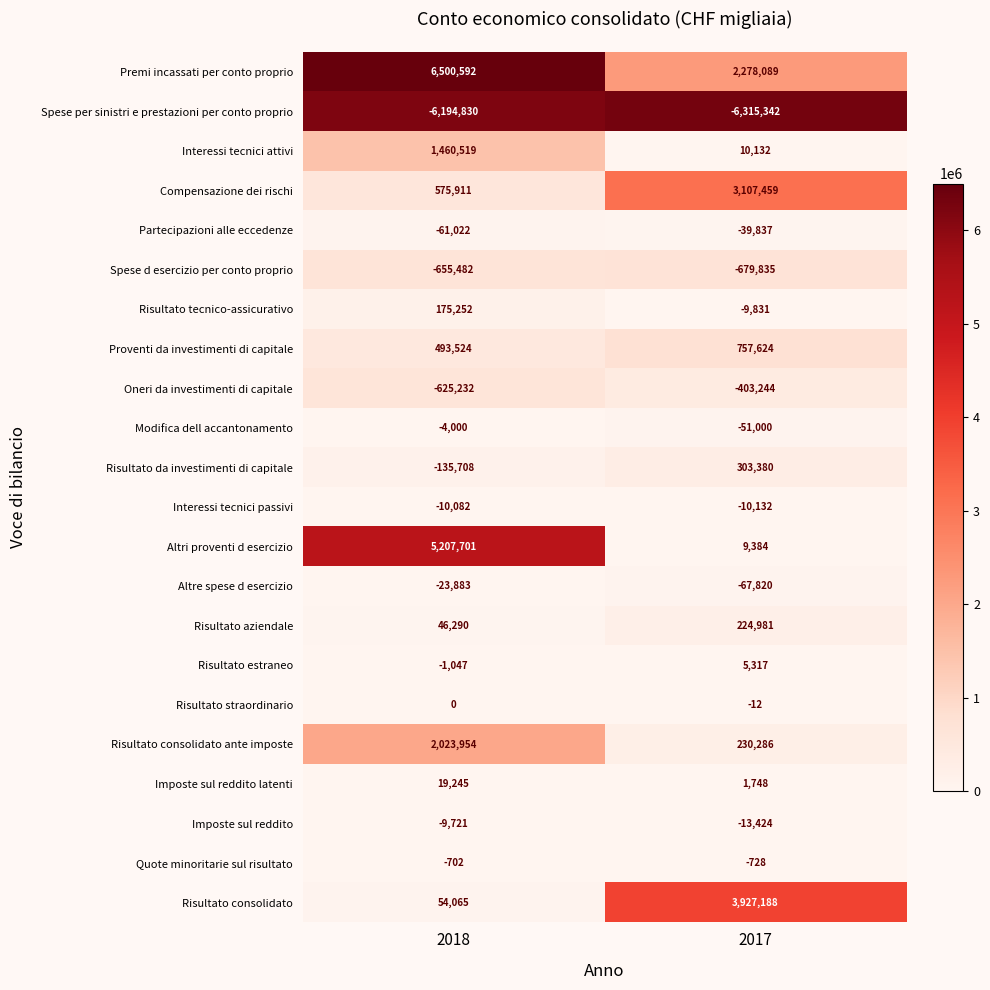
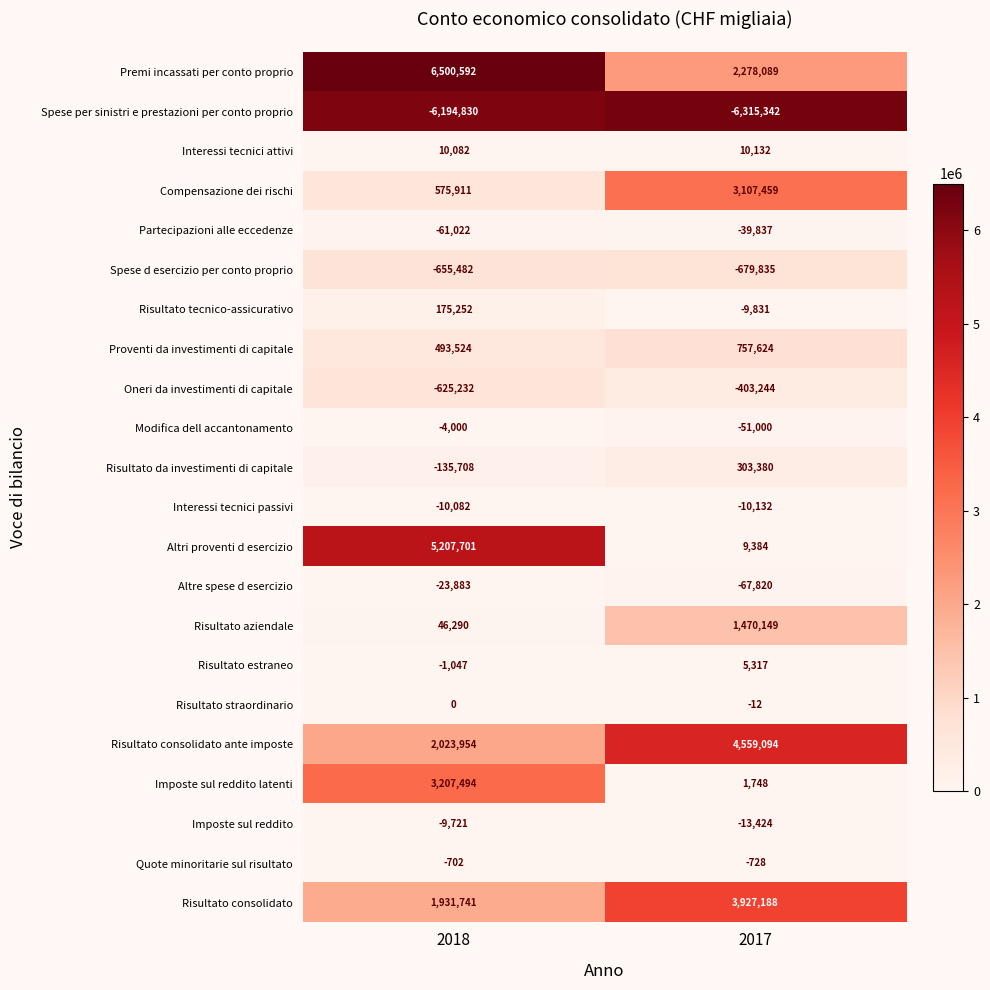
Interessi tecnici attivi, 2018: 1,460,519 -> 10,082
Risultato aziendale, 2017: 224,981 -> 1,470,149
Risultato consolidato ante imposte, 2017: 230,286 -> 4,559,094
Imposte sul reddito latenti, 2018: 19,245 -> 3,207,494
Risultato consolidato, 2018: 54,065 -> 1,931,741
